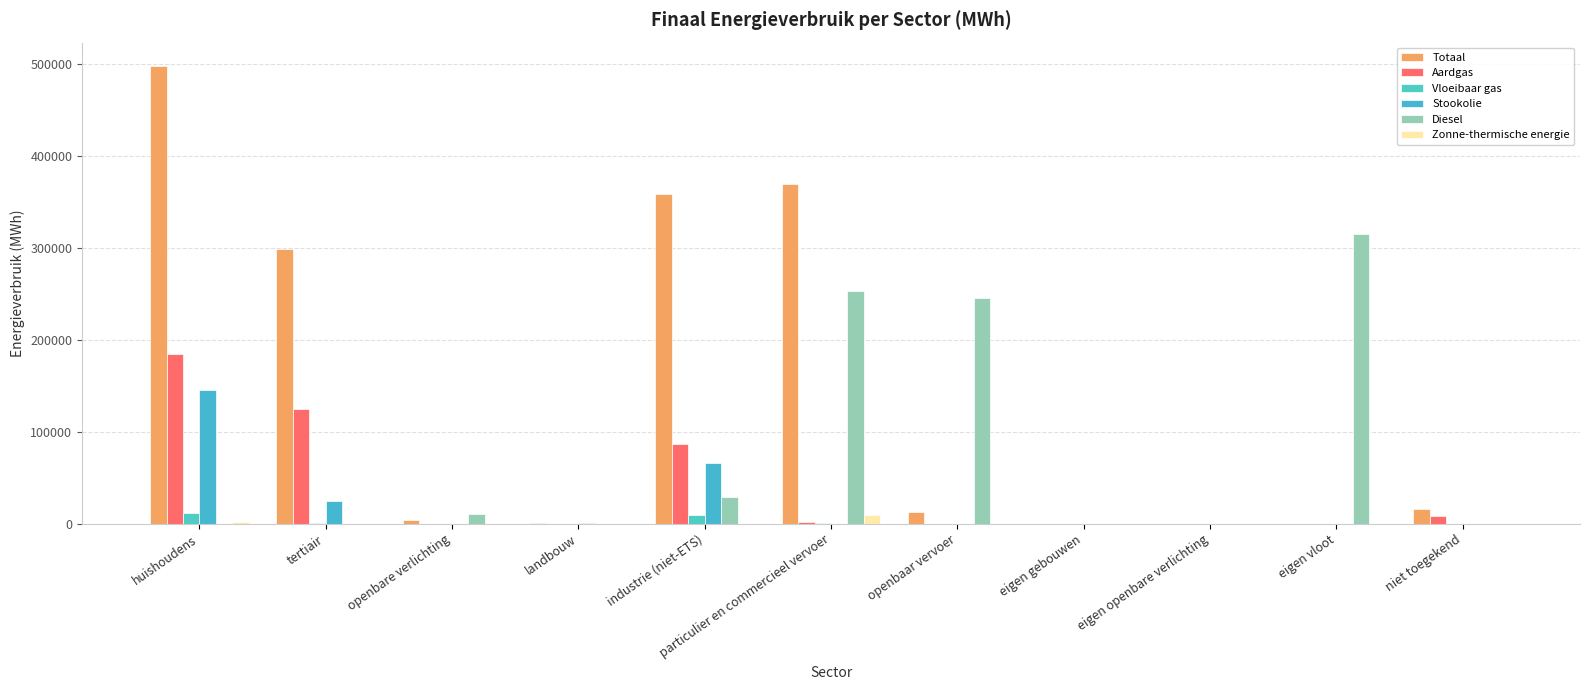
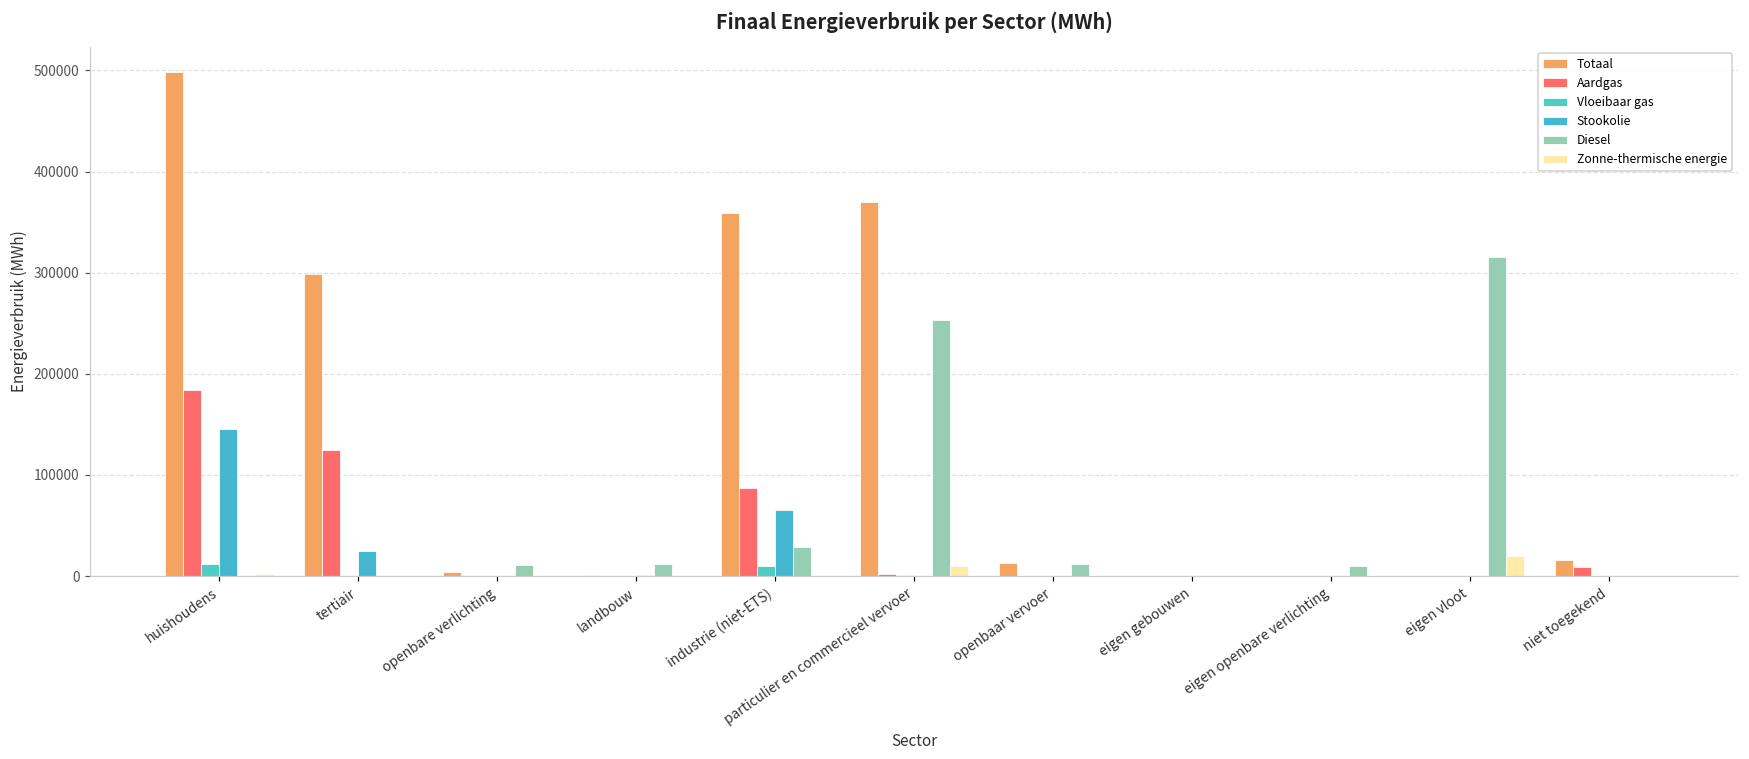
Diesel, landbouw: 0 -> 10000
Diesel, openbaar vervoer: 250000 -> 10000
Diesel, eigen openbare verlichting: 0 -> 10000
Zonne-thermische energie, eigen vloot: 0 -> 20000
